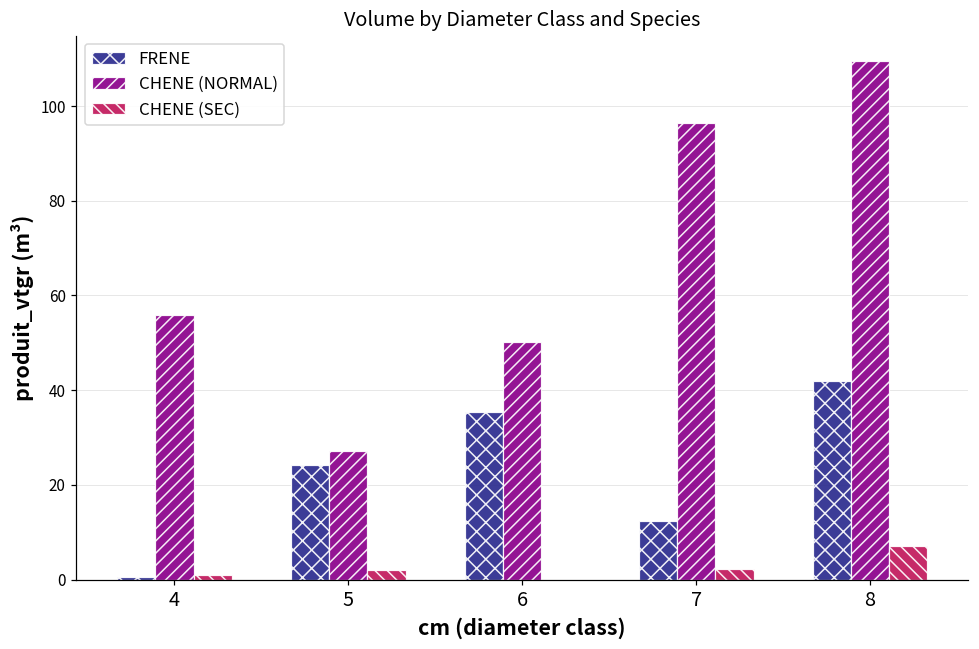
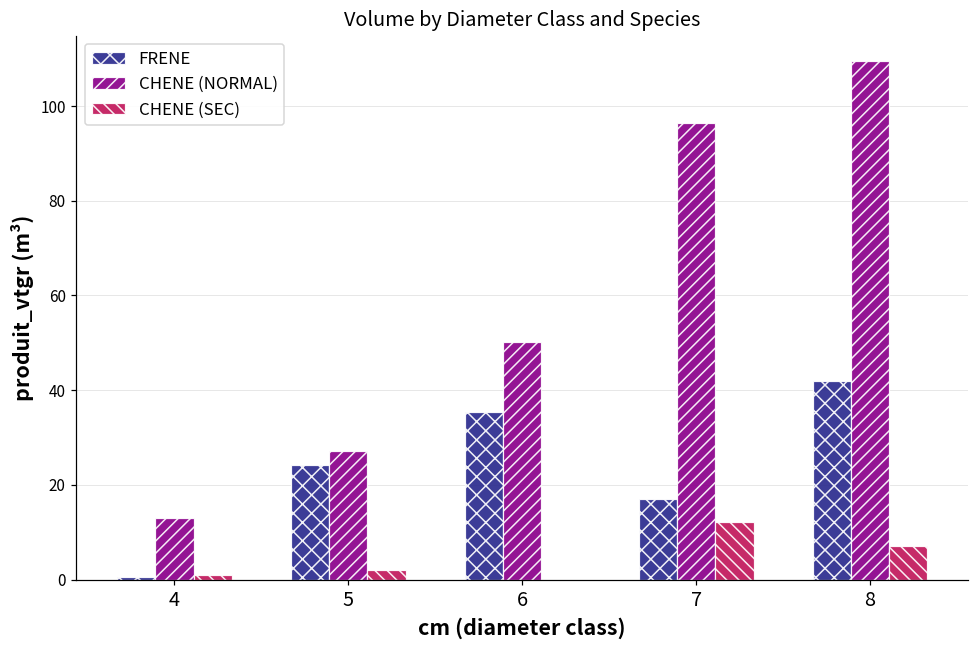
CHENE (NORMAL), 4: 56 -> 13
FRENE, 7: 12 -> 17
CHENE (SEC), 7: 2 -> 12
